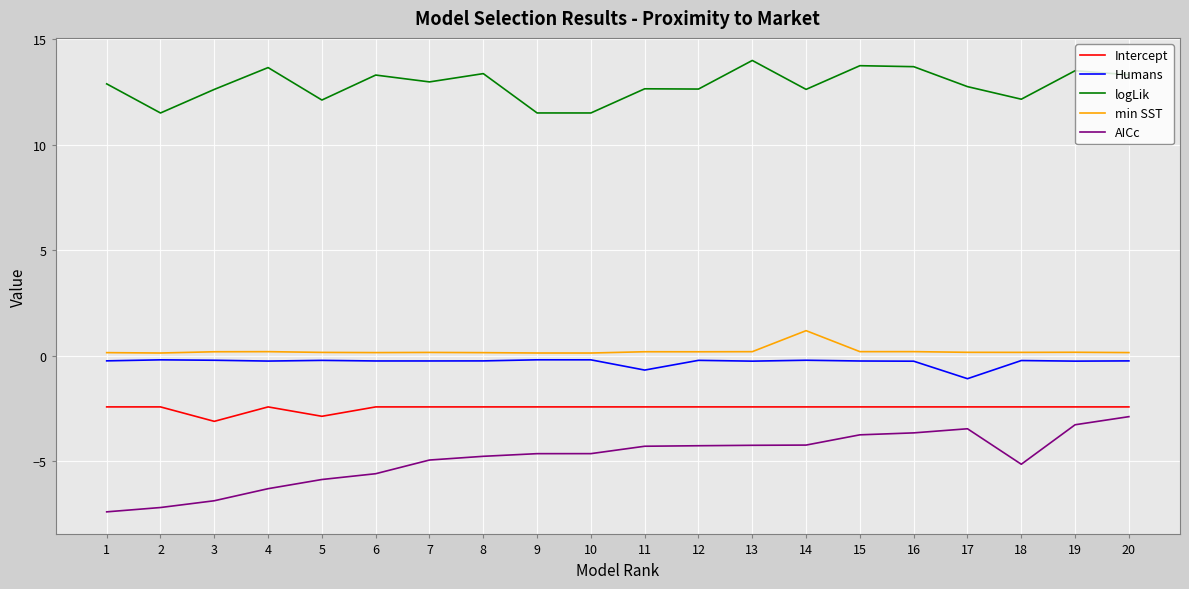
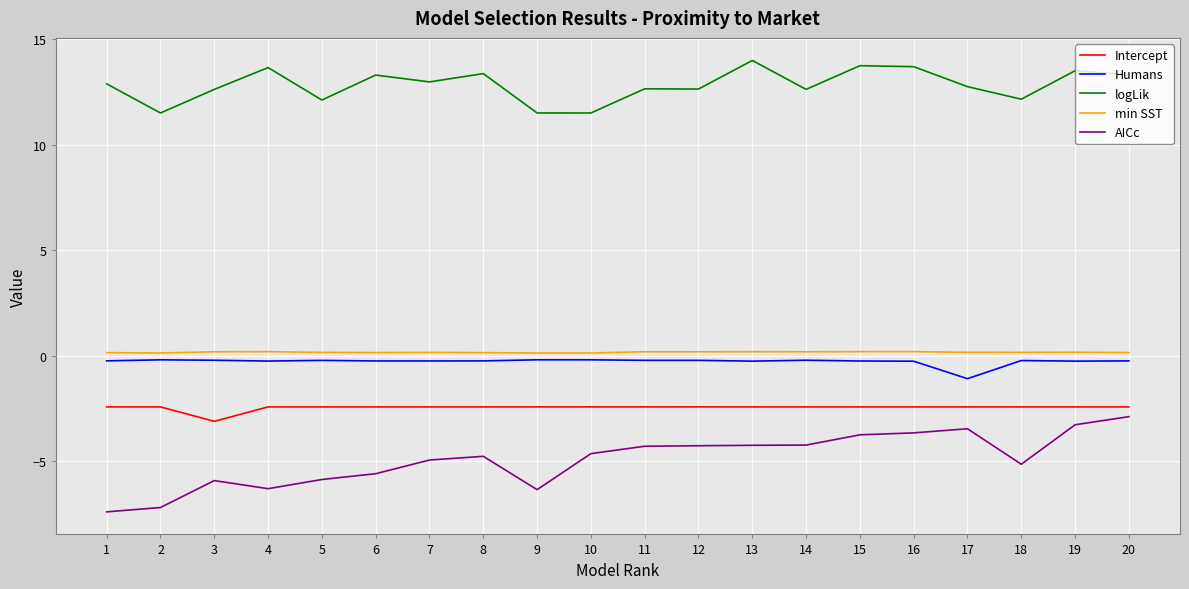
AICc, 3: -6.9 -> -5.9
Intercept, 5: -2.9 -> -2.4
AICc, 9: -4.6 -> -6.3
Humans, 11: -0.7 -> -0.2
min SST, 14: 1.2 -> 0.2
